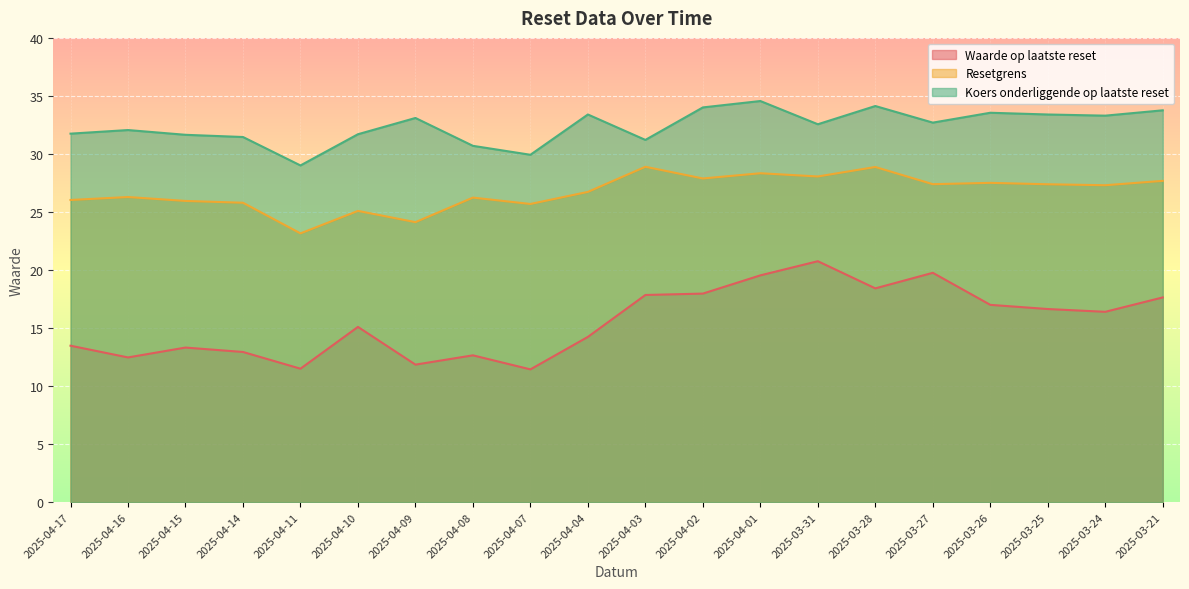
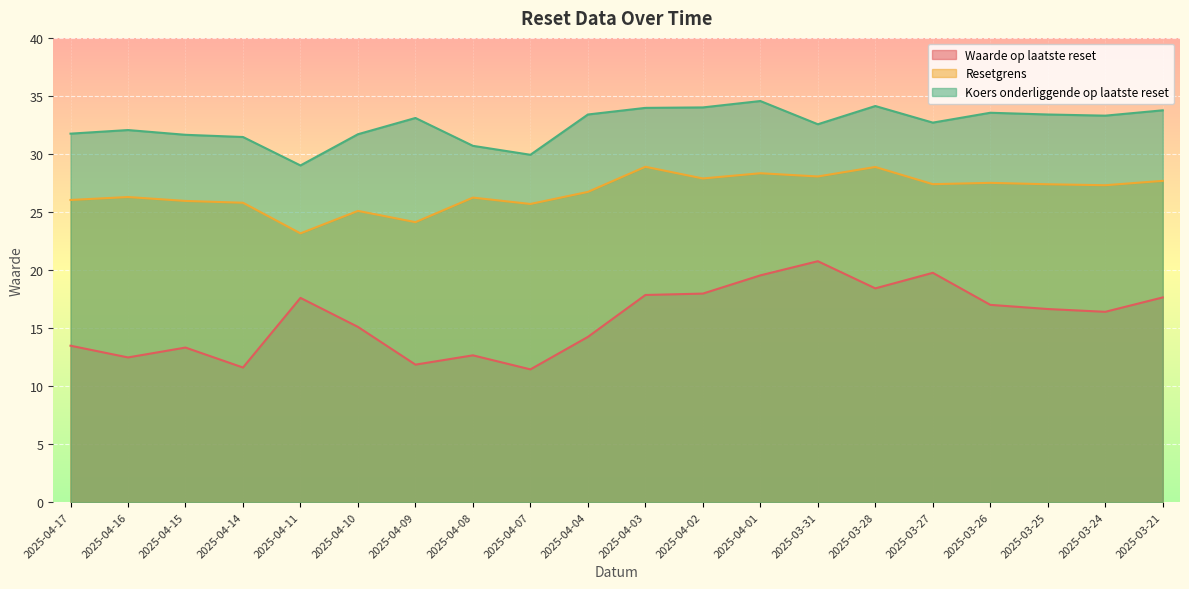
Waarde op laatste reset, 2025-04-14: 12.9 -> 11.6
Waarde op laatste reset, 2025-04-11: 11.5 -> 17.6
Koers onderliggende op laatste reset, 2025-04-03: 31.2 -> 34.0
